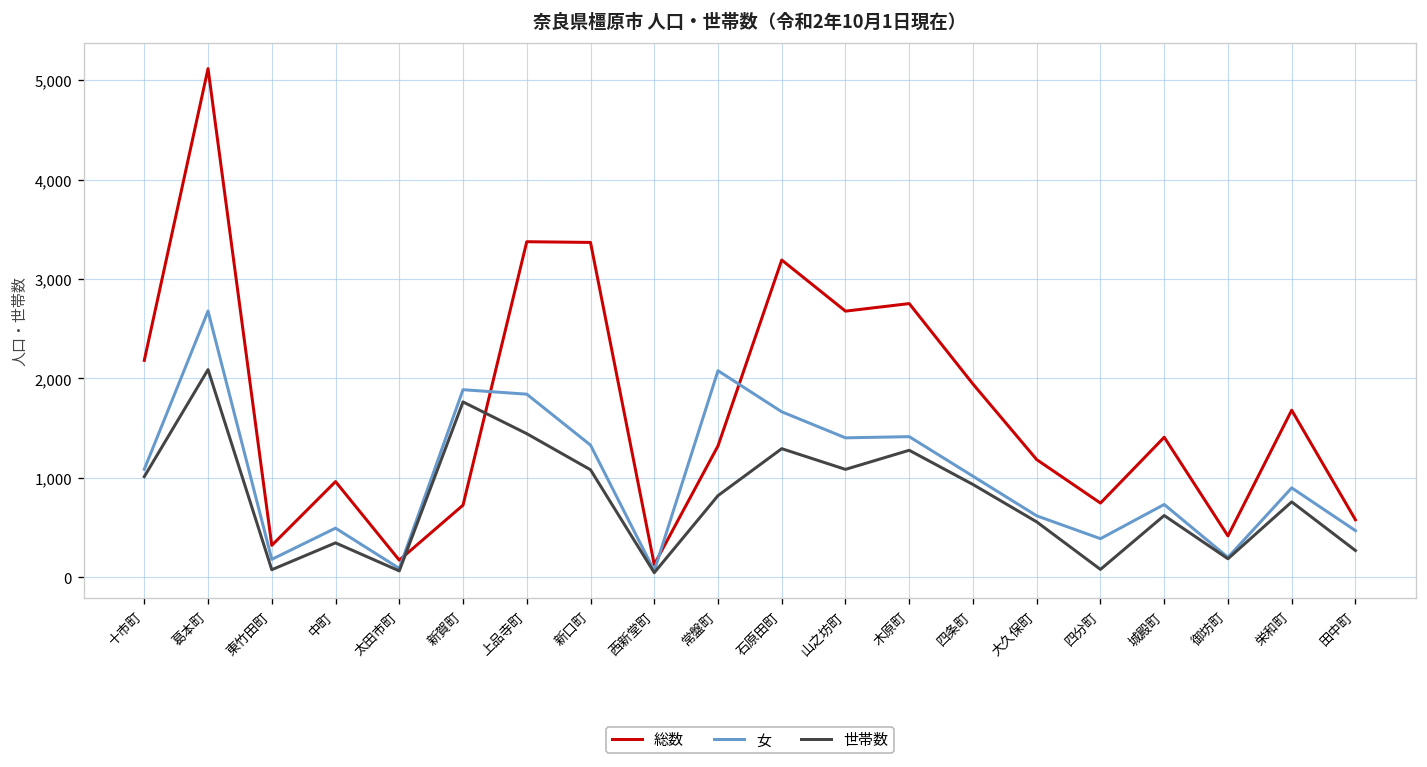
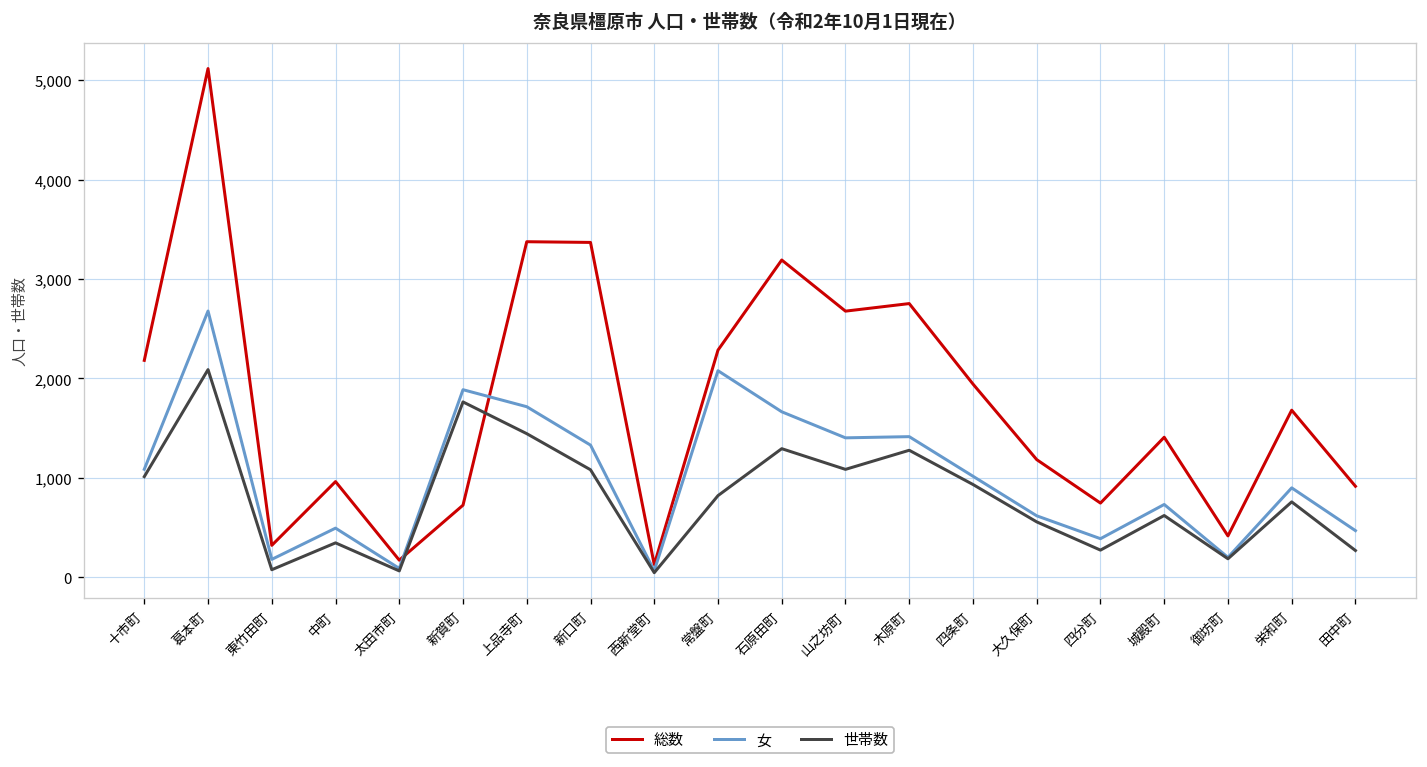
女, 上品寺町: 1,800 -> 1,700
総数, 常盤町: 1,300 -> 2,300
世帯数, 四分町: 100 -> 300
総数, 田中町: 600 -> 900
